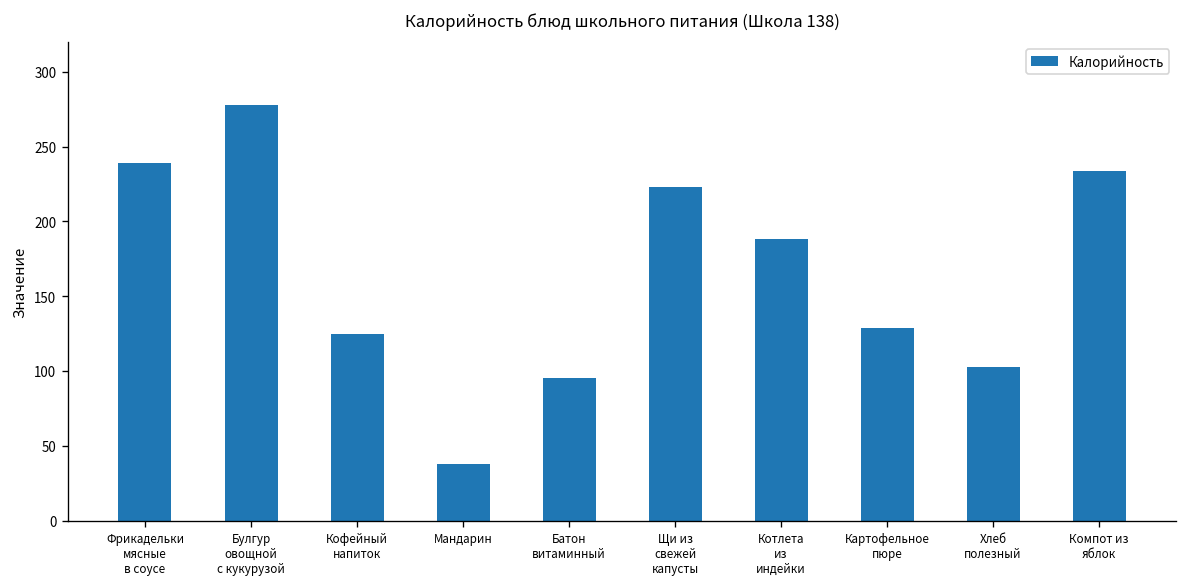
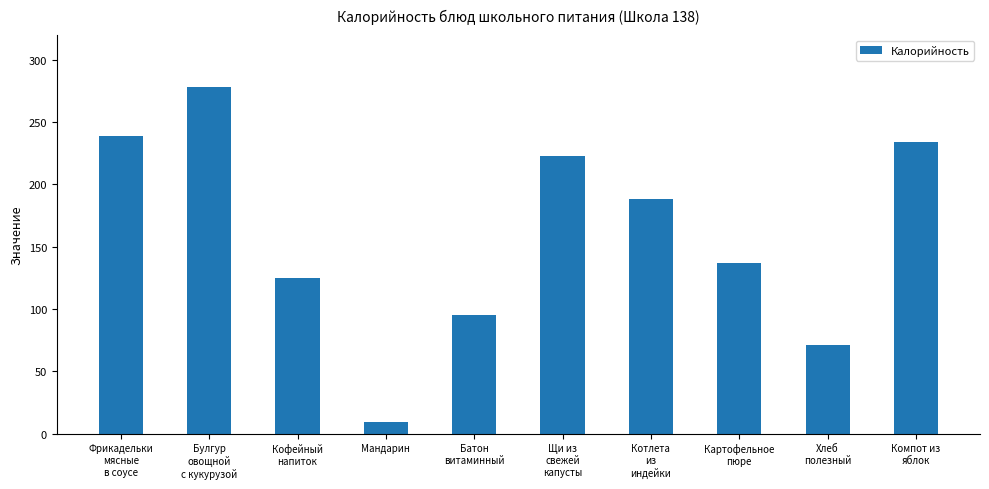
Мандарин: 38 -> 9
Картофельное пюре: 129 -> 137
Хлеб полезный: 103 -> 71
